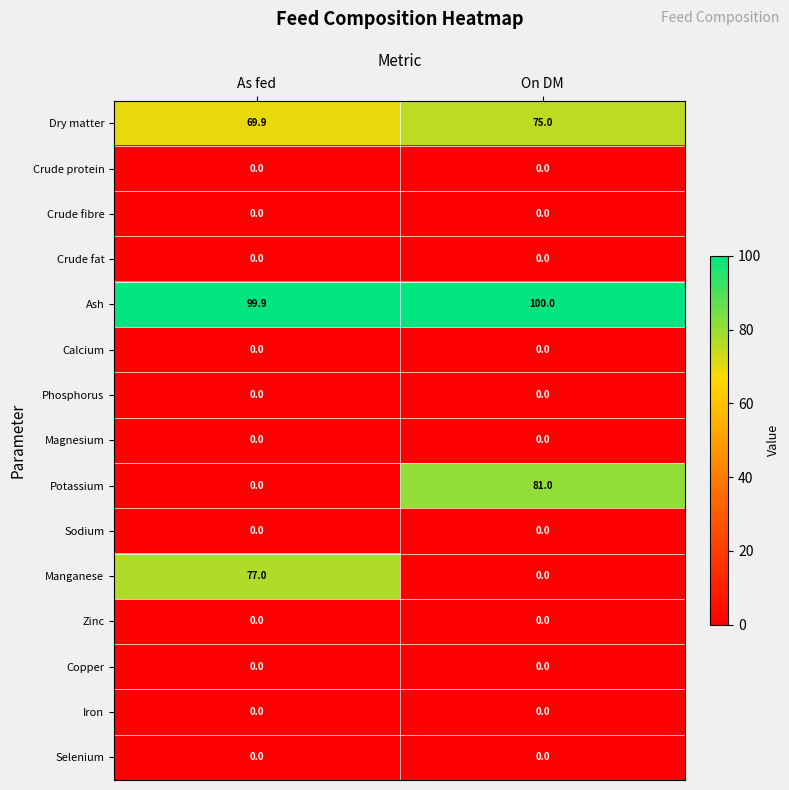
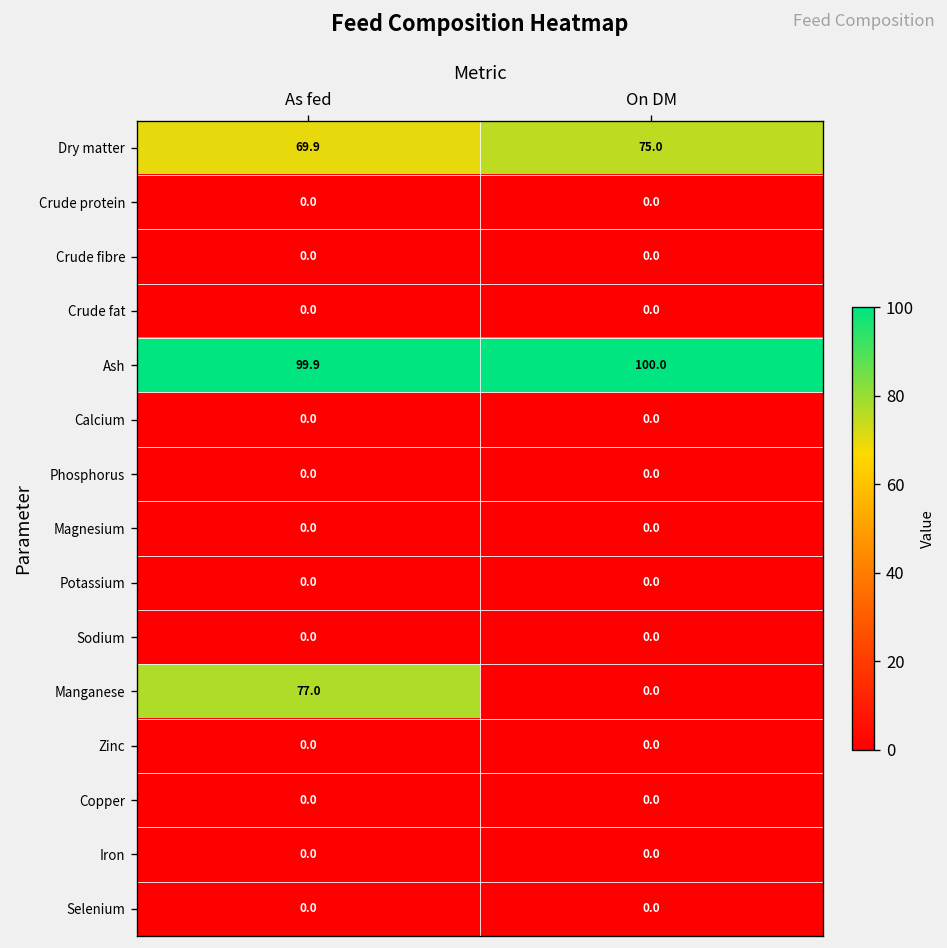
Potassium, On DM: 81.0 -> 0.0
